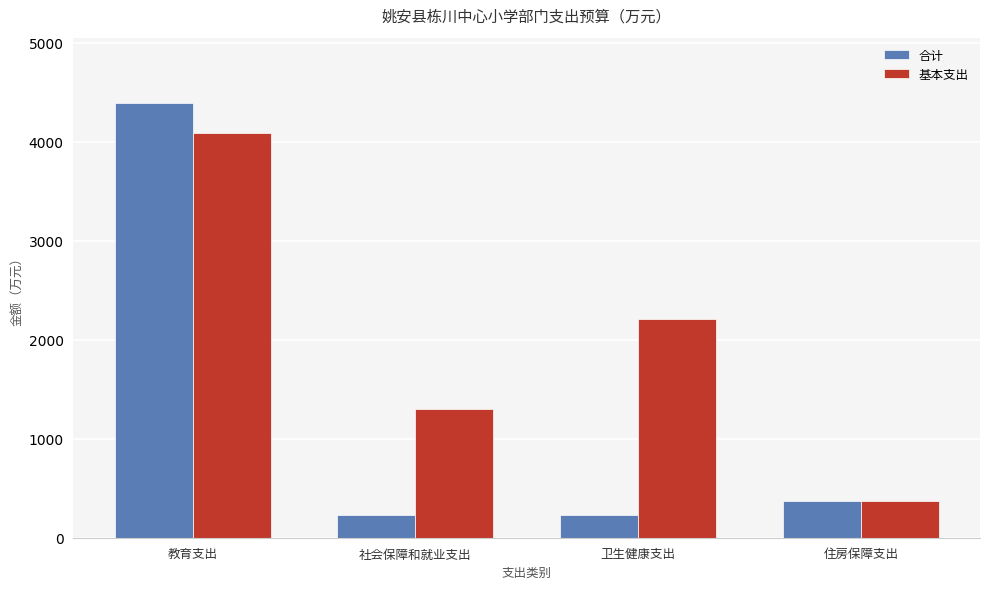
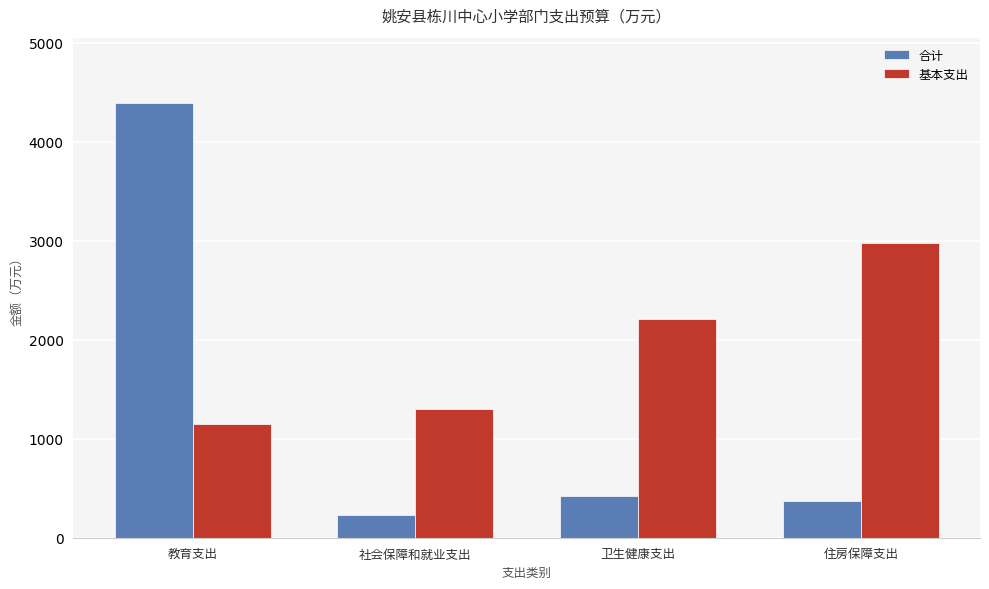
基本支出, 教育支出: 4100 -> 1100
合计, 卫生健康支出: 200 -> 400
基本支出, 住房保障支出: 400 -> 3000
